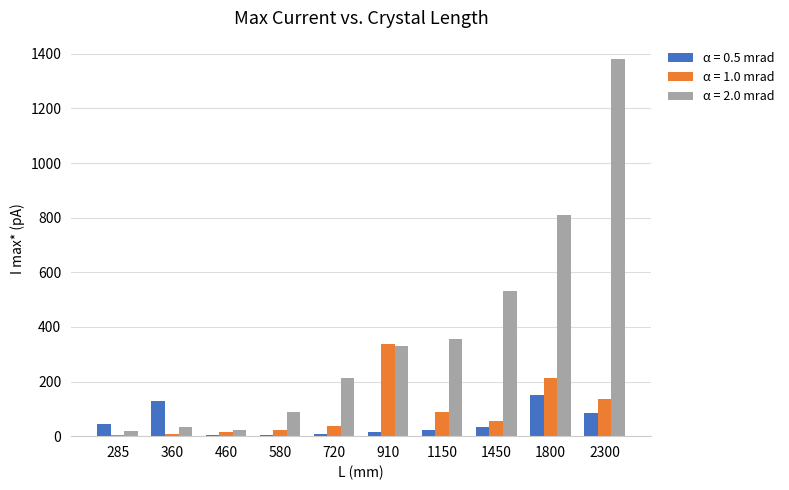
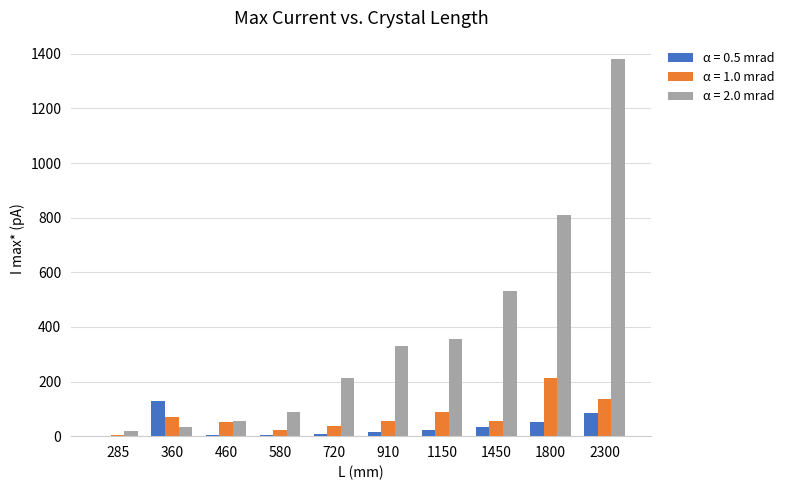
α = 0.5 mrad, 285: 40 -> 0
α = 1.0 mrad, 360: 10 -> 70
α = 1.0 mrad, 460: 10 -> 50
α = 2.0 mrad, 460: 20 -> 60
α = 1.0 mrad, 910: 340 -> 60
α = 0.5 mrad, 1800: 150 -> 50
